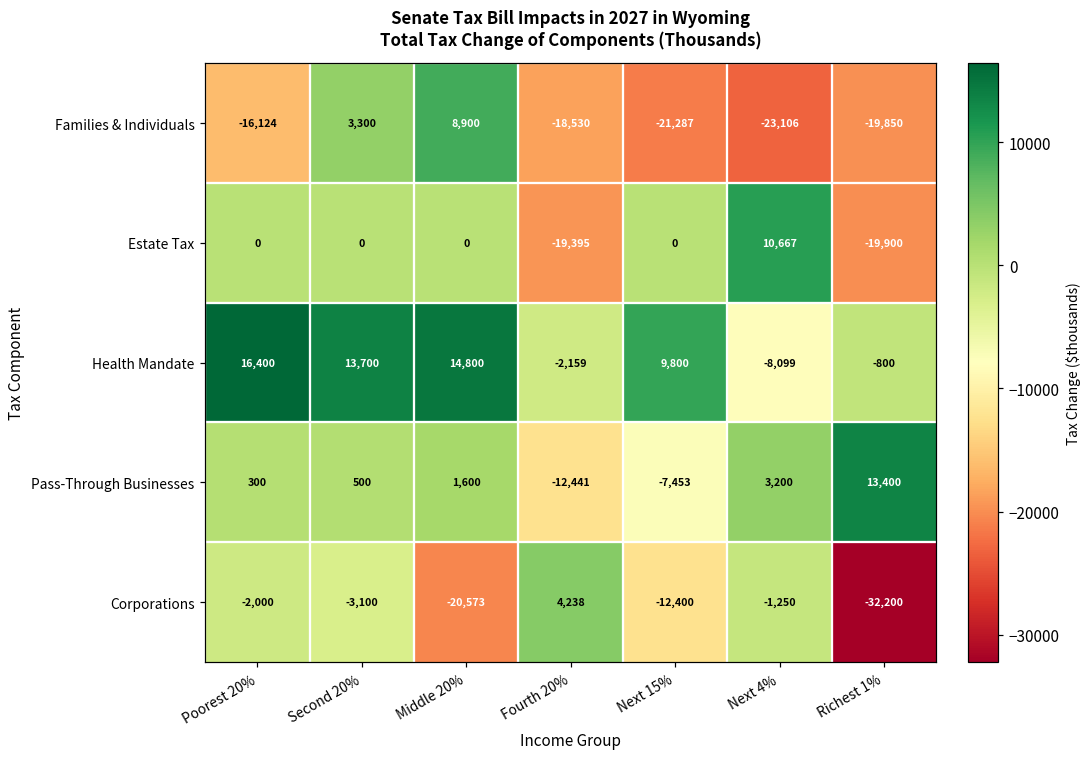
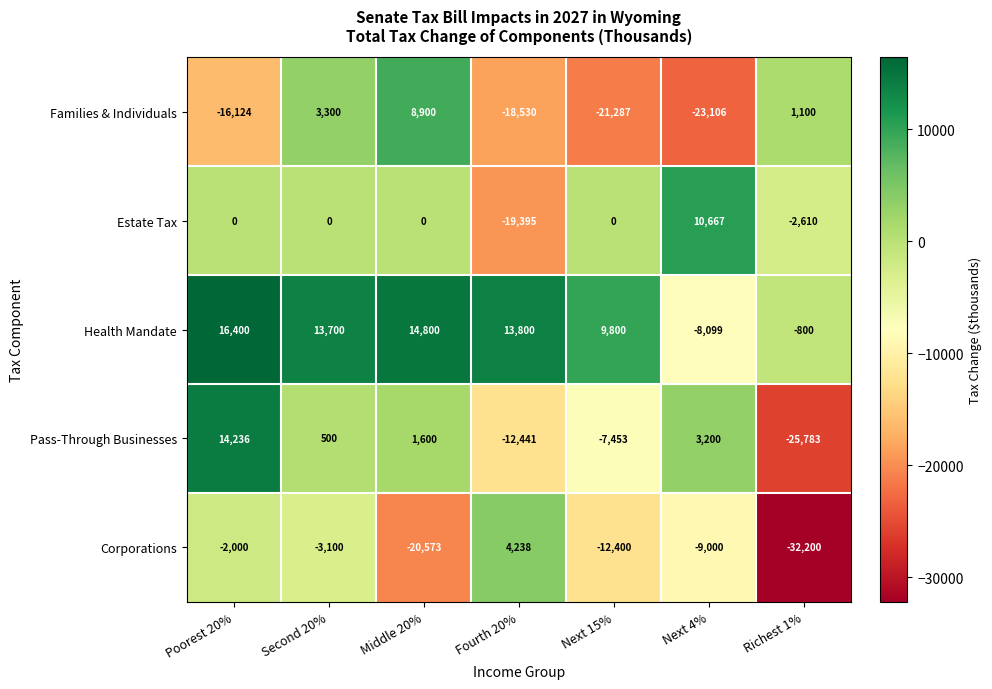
Families & Individuals, Richest 1%: -19,850 -> 1,100
Estate Tax, Richest 1%: -19,900 -> -2,610
Health Mandate, Fourth 20%: -2,159 -> 13,800
Pass-Through Businesses, Poorest 20%: 300 -> 14,236
Pass-Through Businesses, Richest 1%: 13,400 -> -25,783
Corporations, Next 4%: -1,250 -> -9,000
